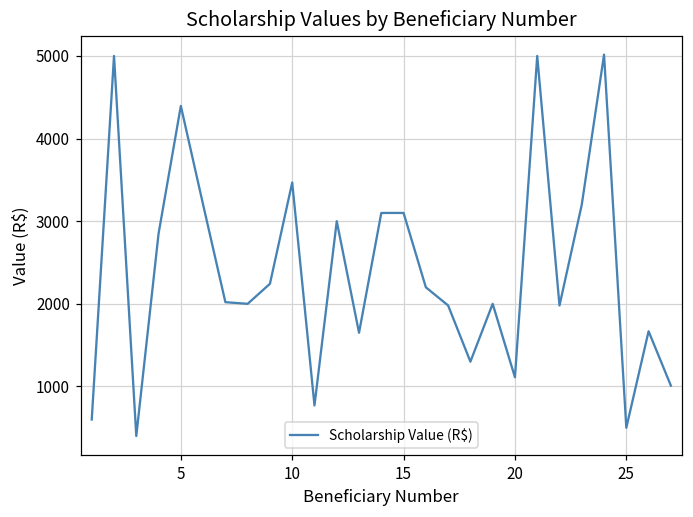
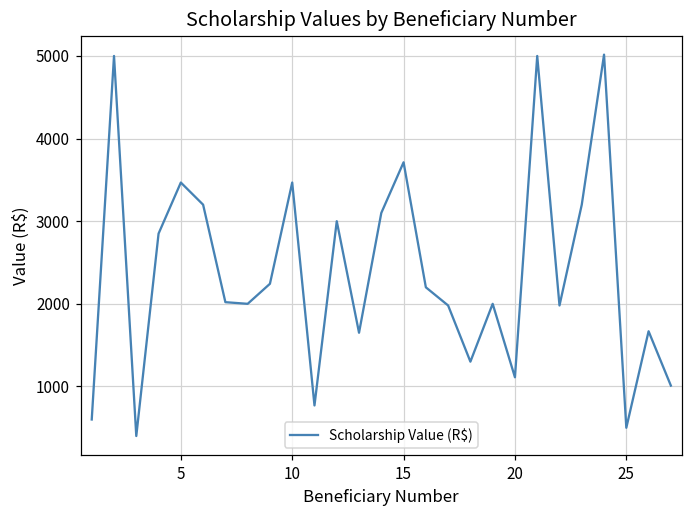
5: 4400 -> 3500
15: 3100 -> 3700
